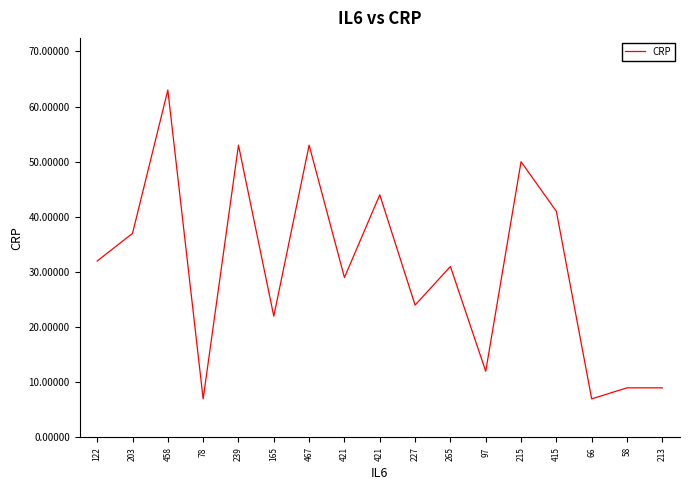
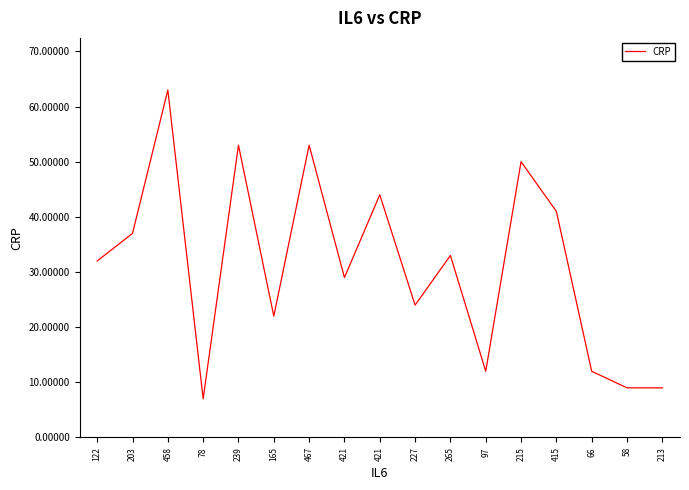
265: 31 -> 33
66: 7 -> 12
